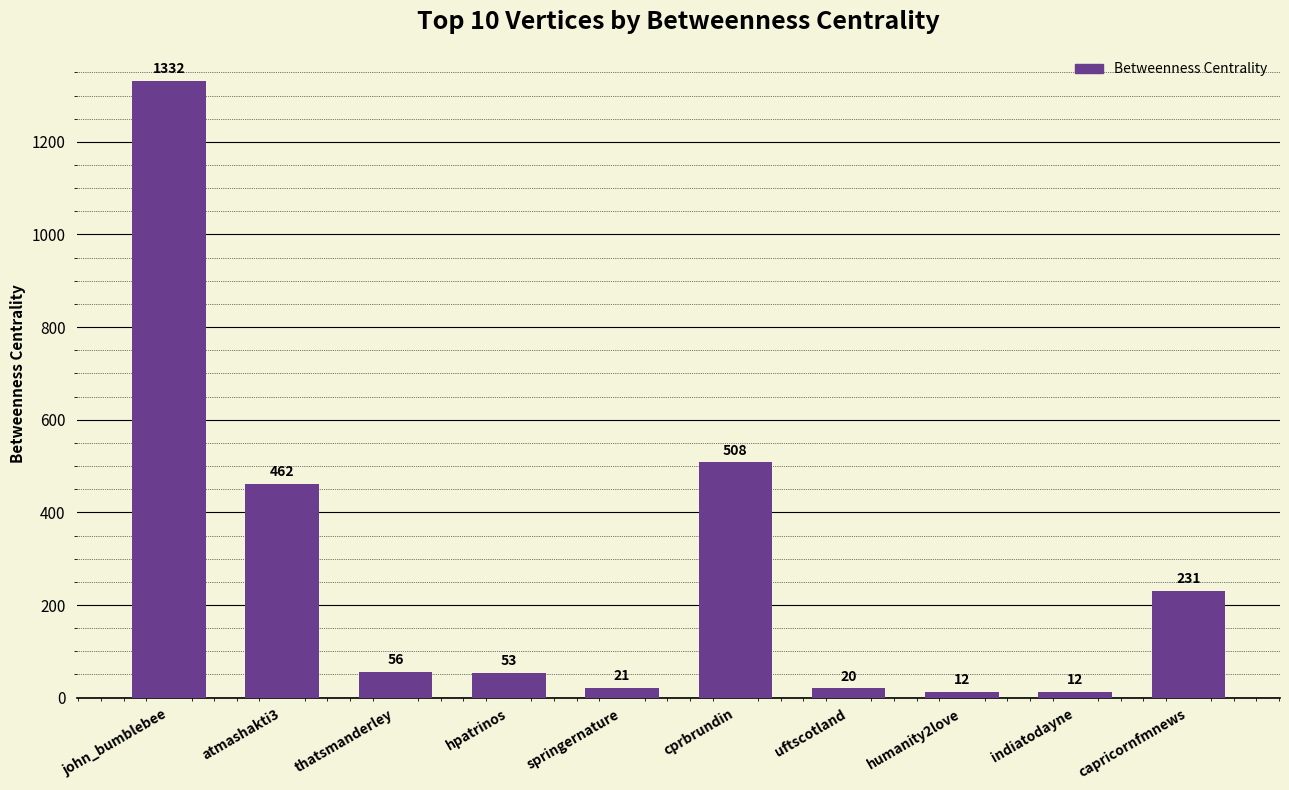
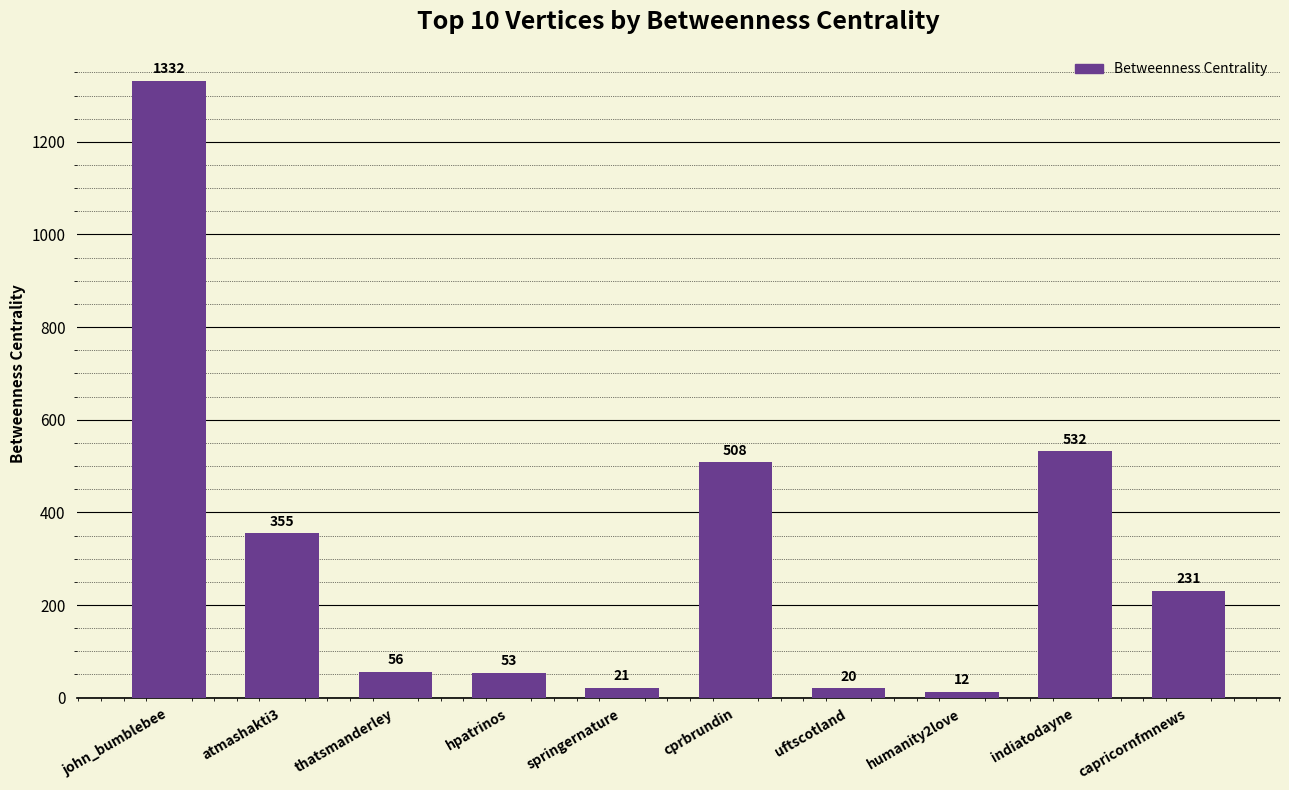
atmashakti3: 462 -> 355
indiatodayne: 12 -> 532
